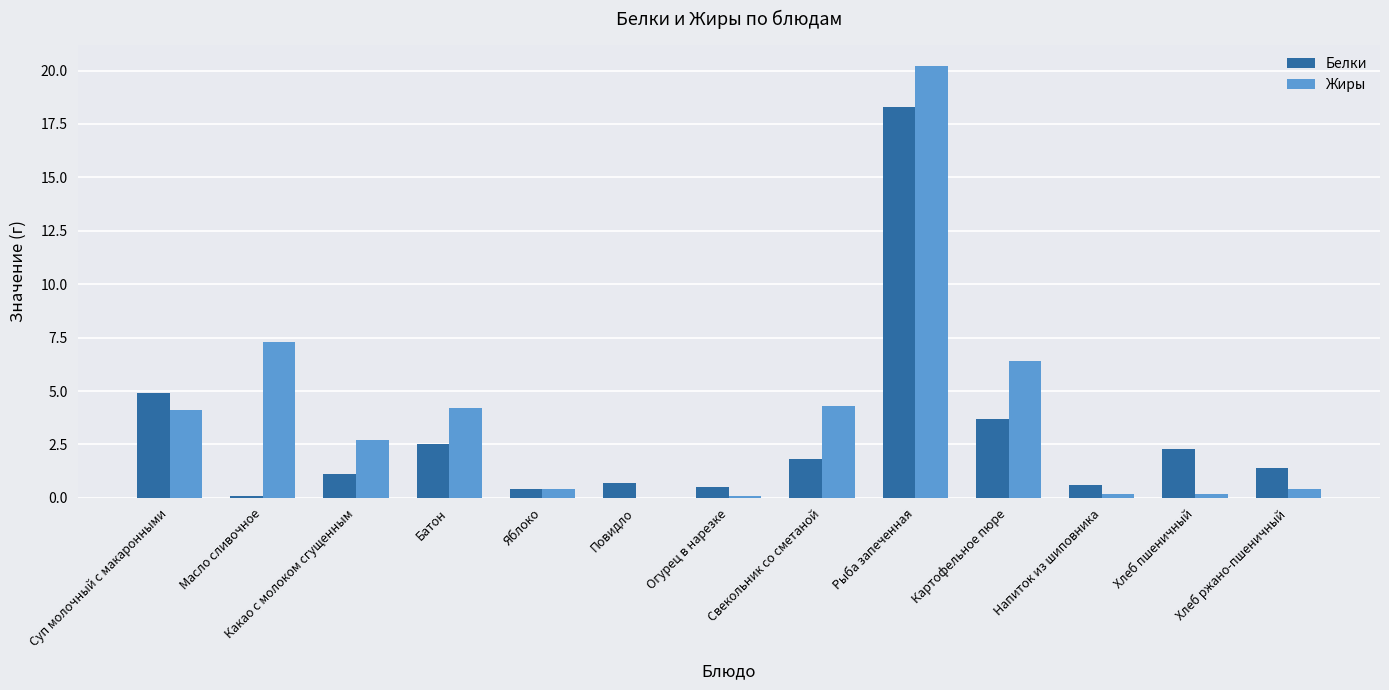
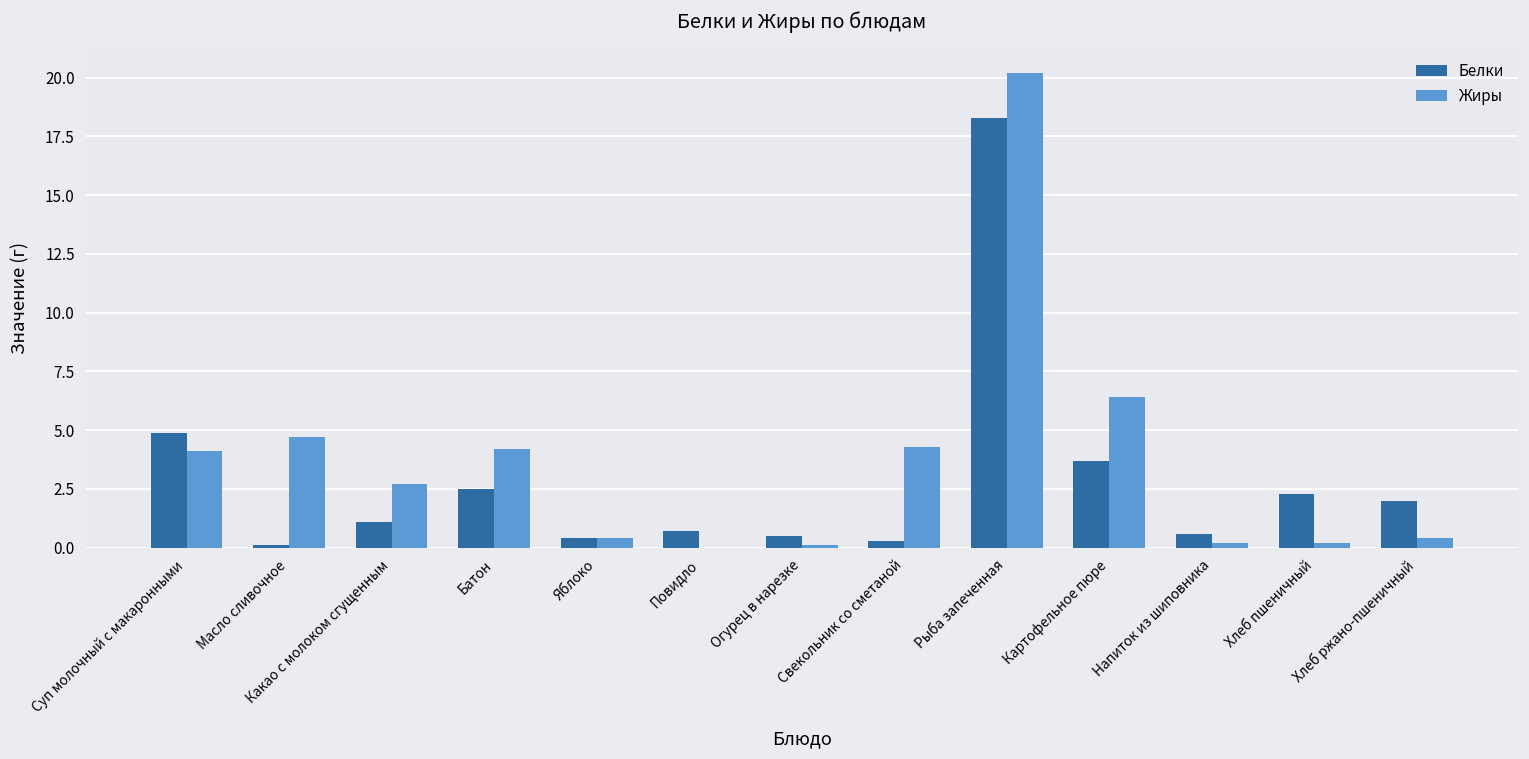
Жиры, Масло сливочное: 7.3 -> 4.7
Белки, Свекольник со сметаной: 1.8 -> 0.3
Белки, Хлеб ржано-пшеничный: 1.4 -> 2.0
